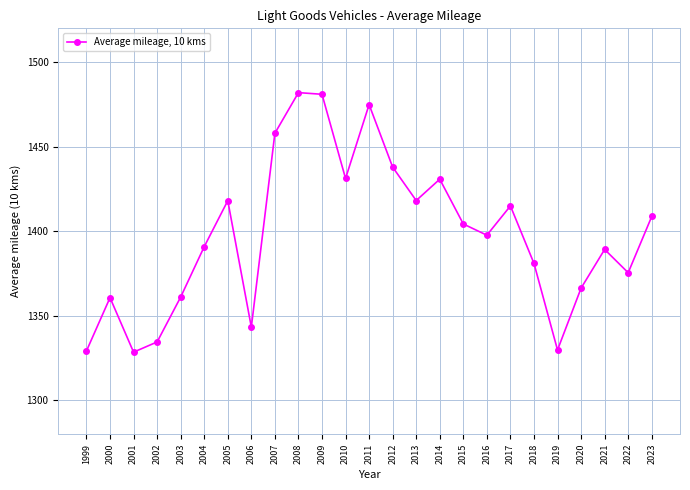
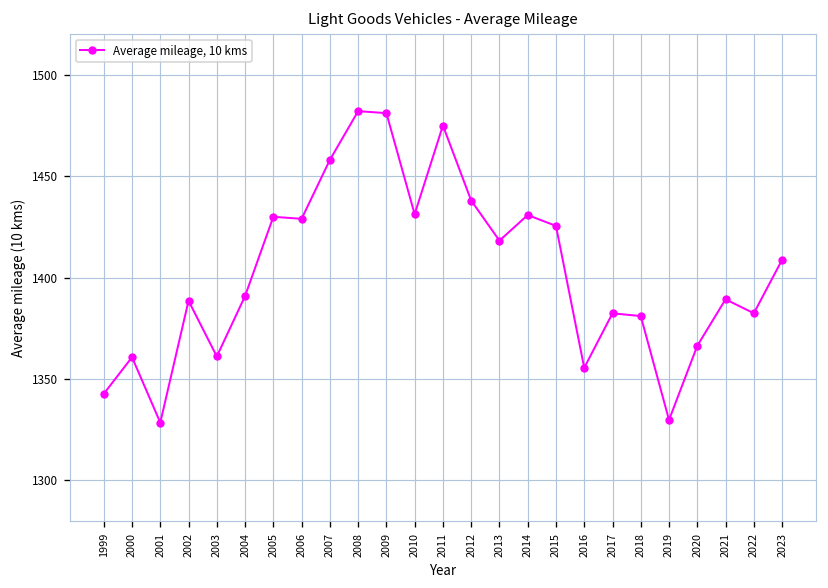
1999: 1329 -> 1343
2002: 1335 -> 1389
2005: 1418 -> 1430
2006: 1343 -> 1429
2015: 1404 -> 1425
2016: 1398 -> 1356
2017: 1415 -> 1382
2022: 1376 -> 1382
